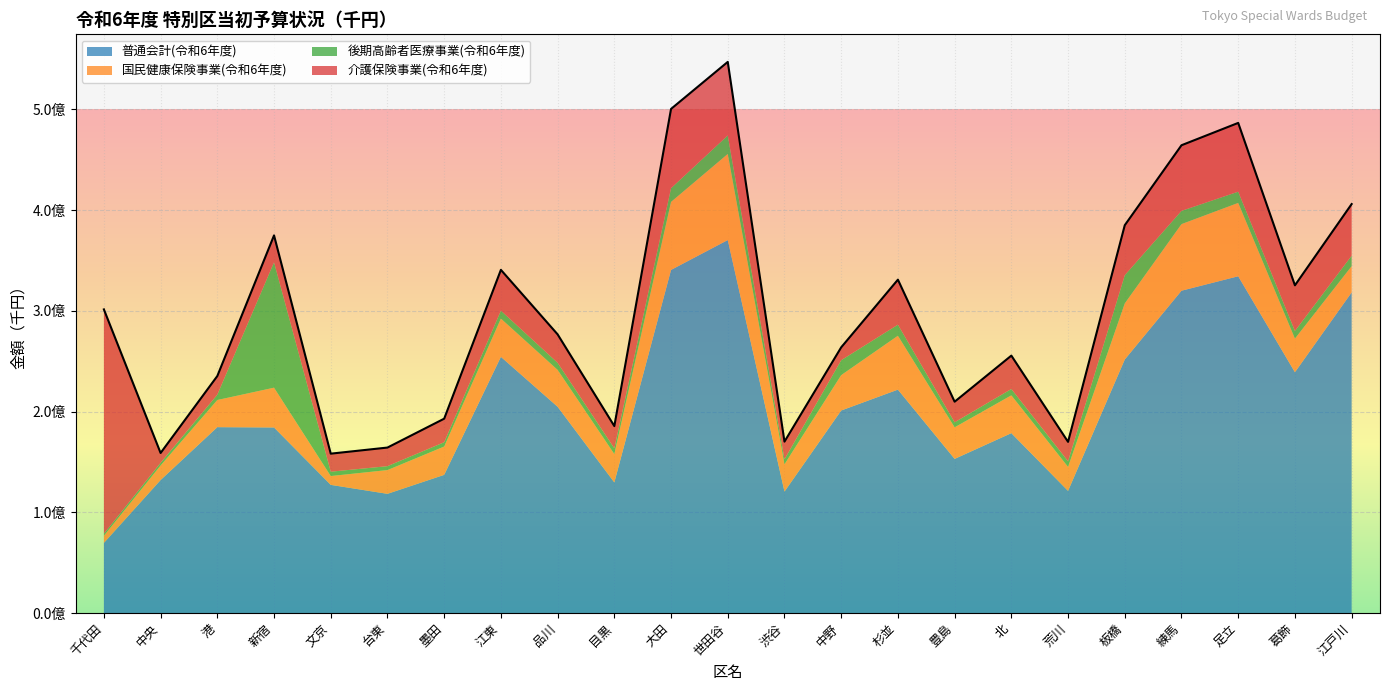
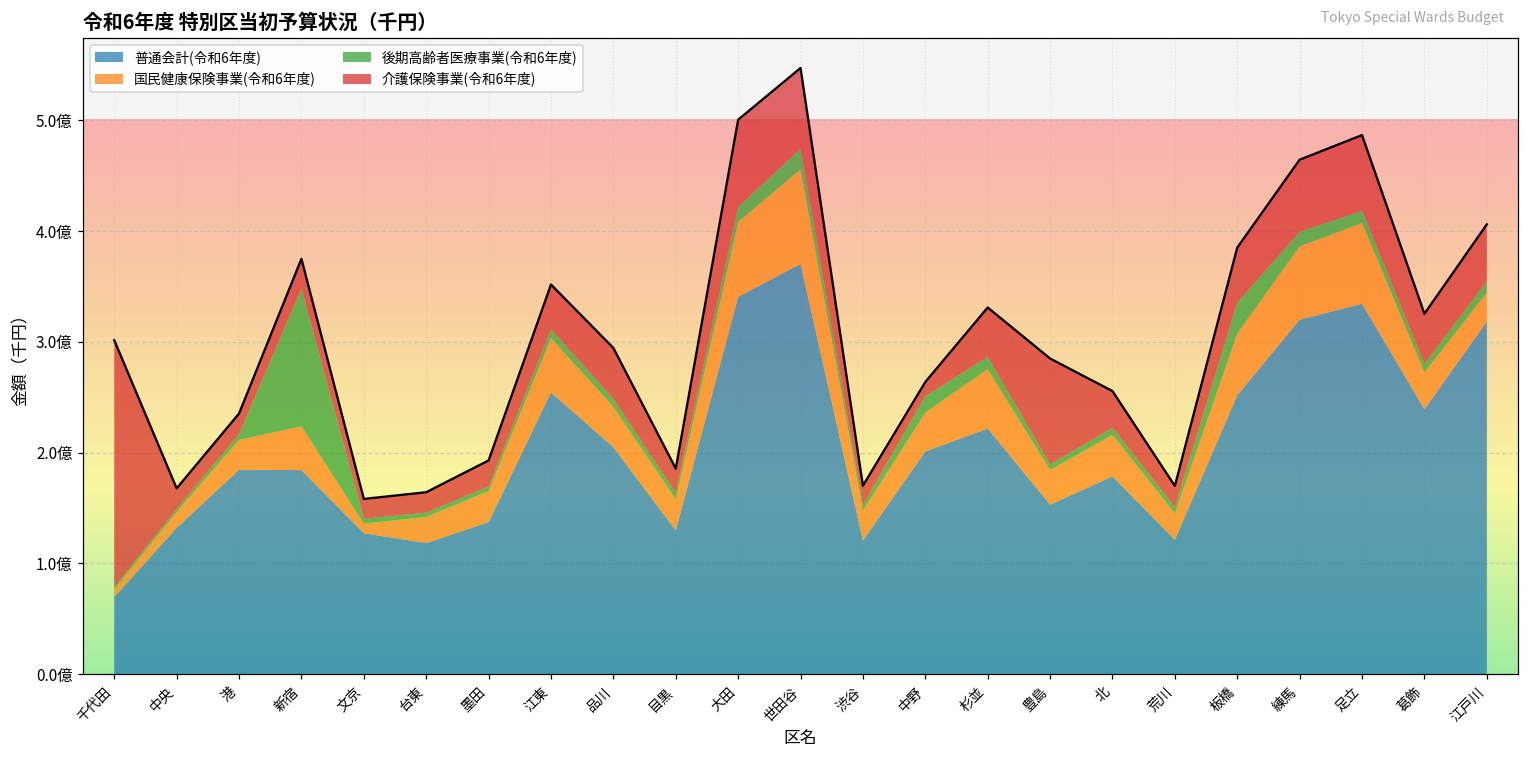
介護保険事業(令和6年度), 中央: 0.10億 -> 0.19億
国民健康保険事業(令和6年度), 江東: 0.38億 -> 0.49億
介護保険事業(令和6年度), 品川: 0.28億 -> 0.46億
介護保険事業(令和6年度), 豊島: 0.20億 -> 0.96億
